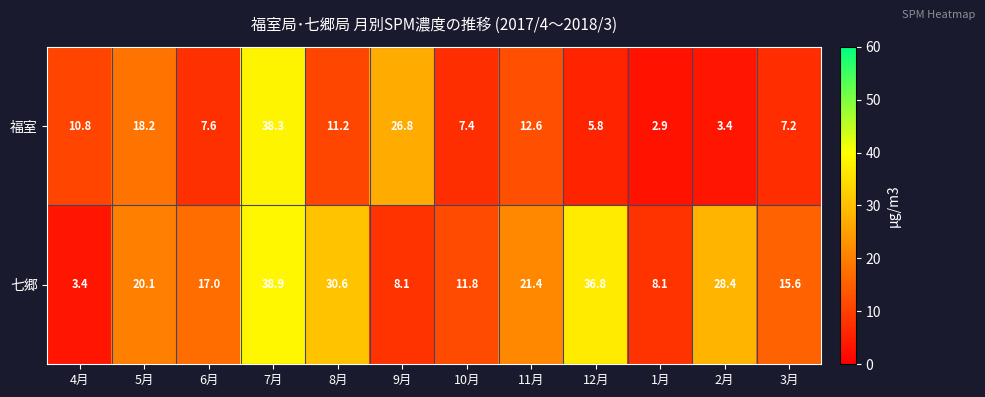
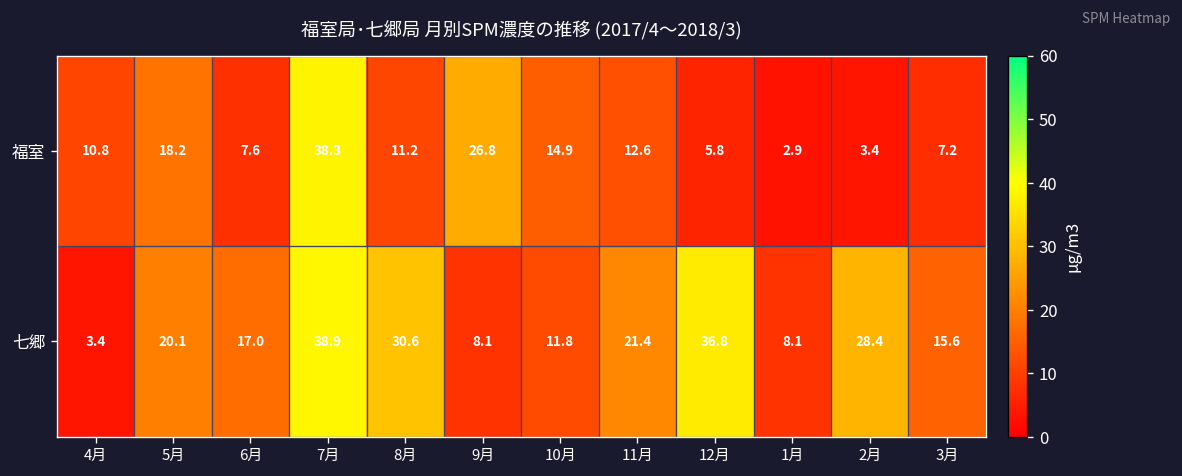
福室, 10月: 7.4 -> 14.9
